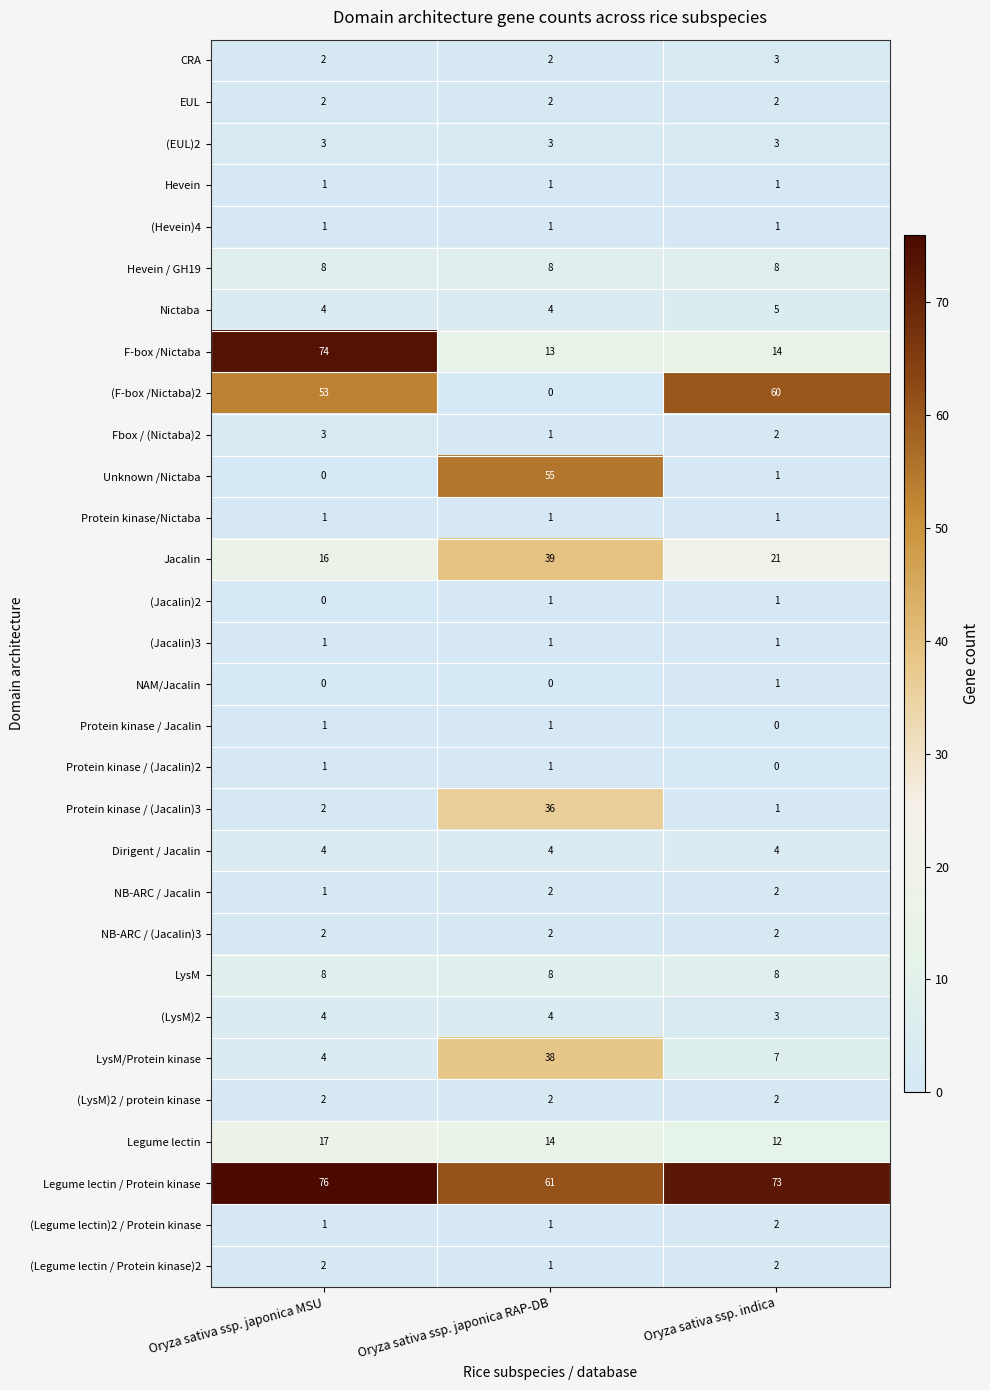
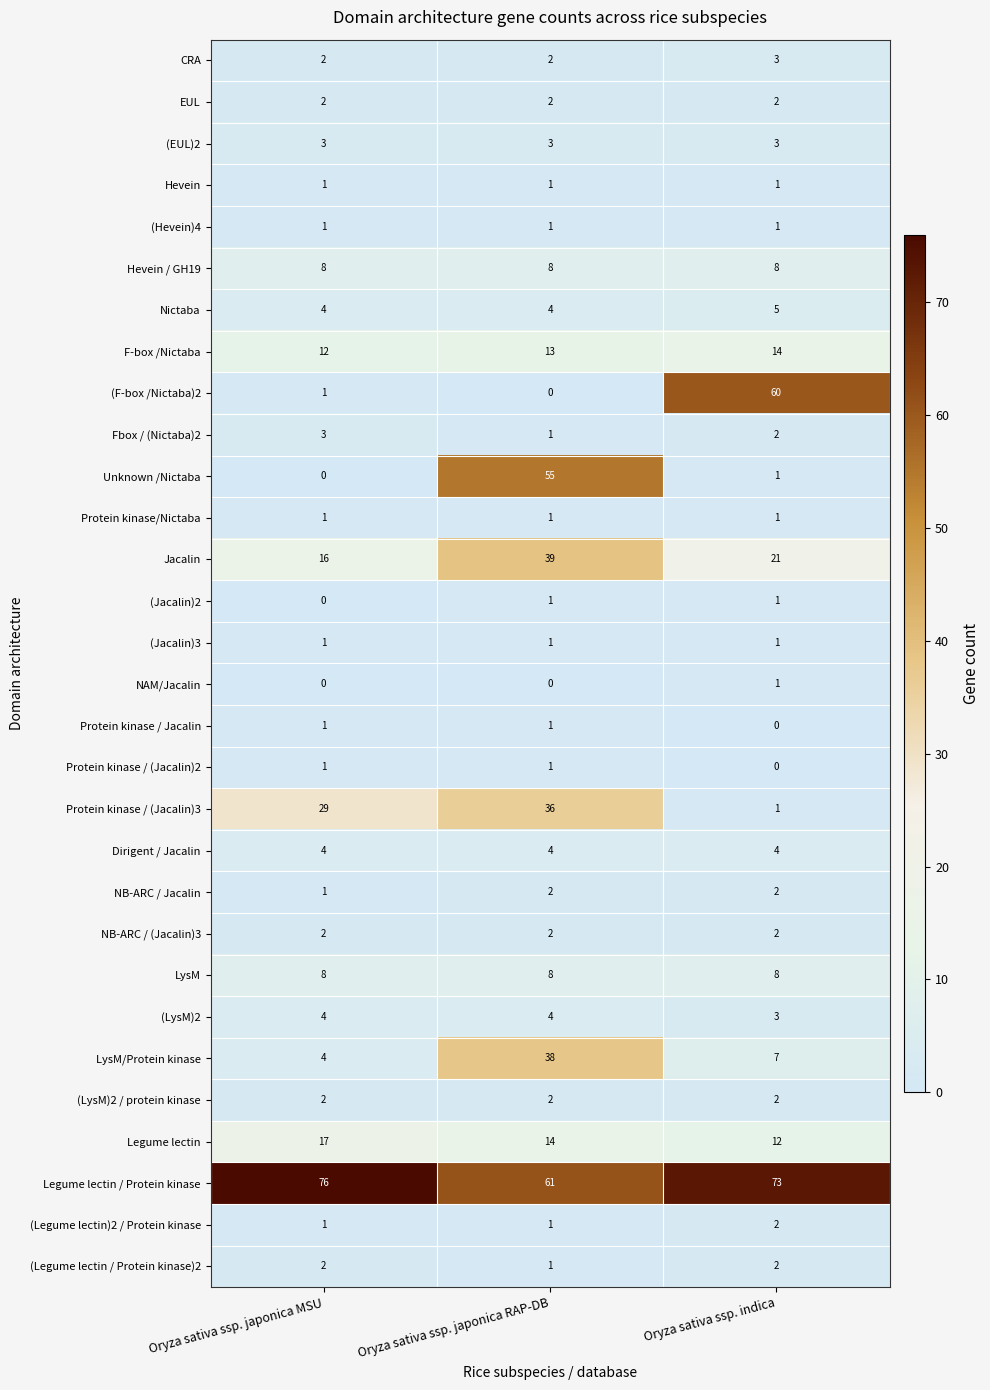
F-box /Nictaba, Oryza sativa ssp. japonica MSU: 74 -> 12
(F-box /Nictaba)2, Oryza sativa ssp. japonica MSU: 53 -> 1
Protein kinase / (Jacalin)3, Oryza sativa ssp. japonica MSU: 2 -> 29
